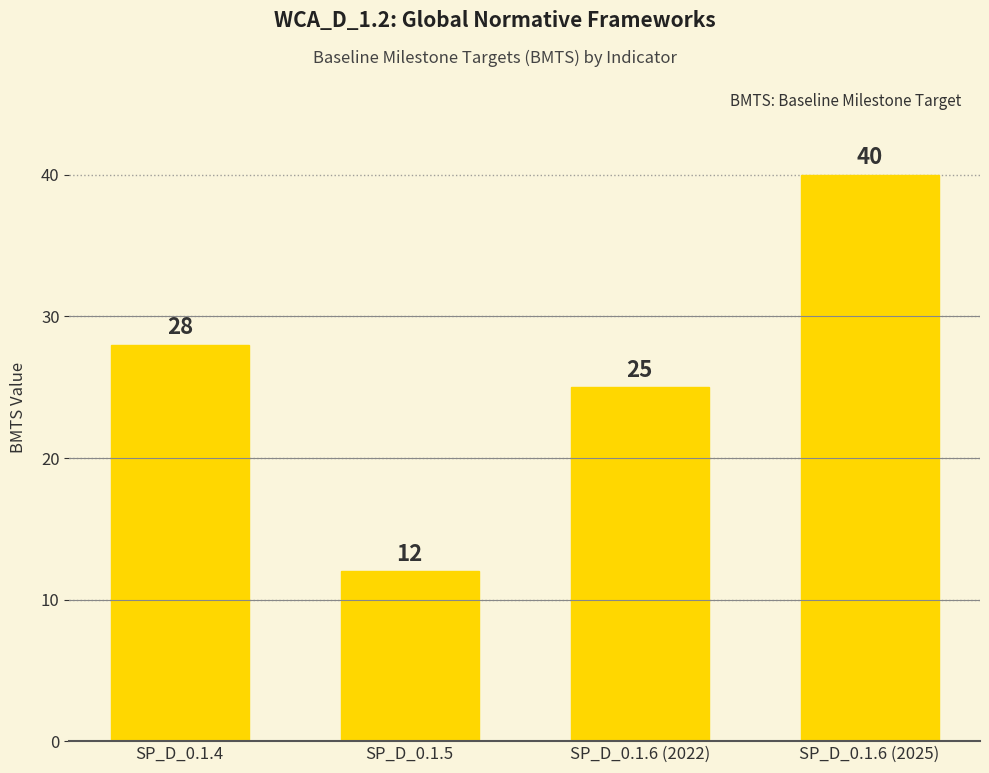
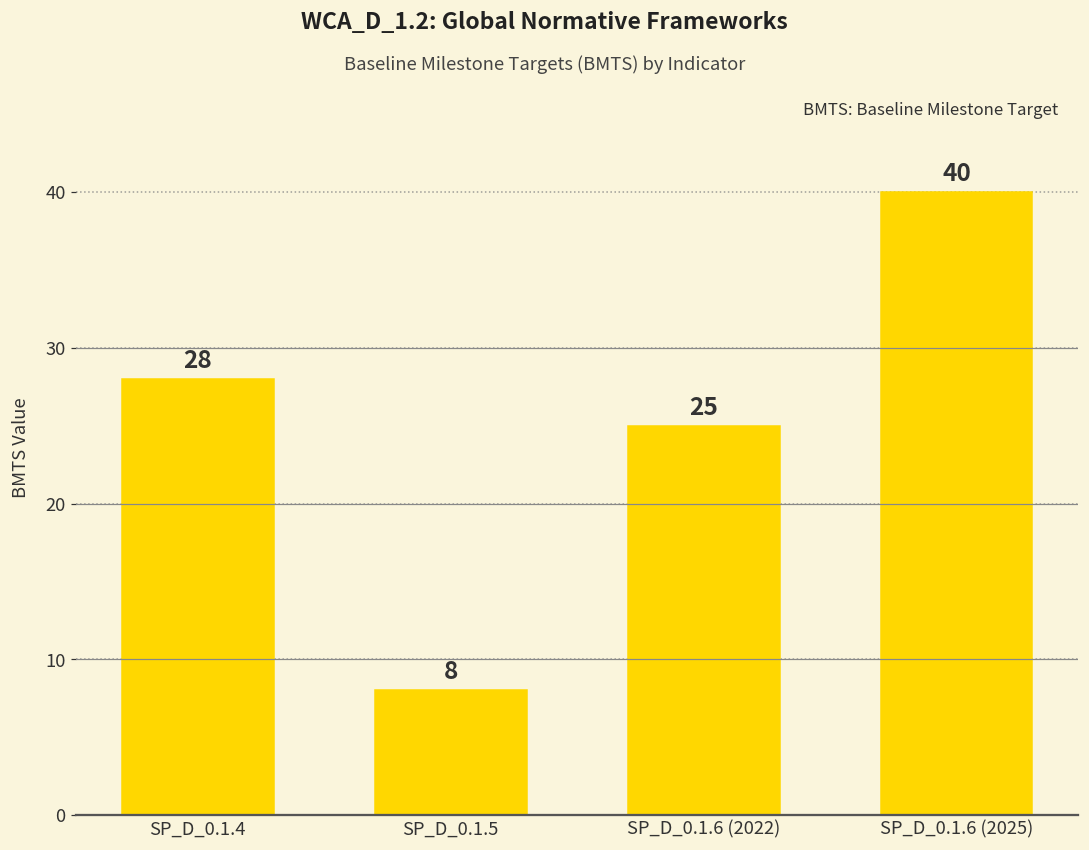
SP_D_0.1.5: 12 -> 8
